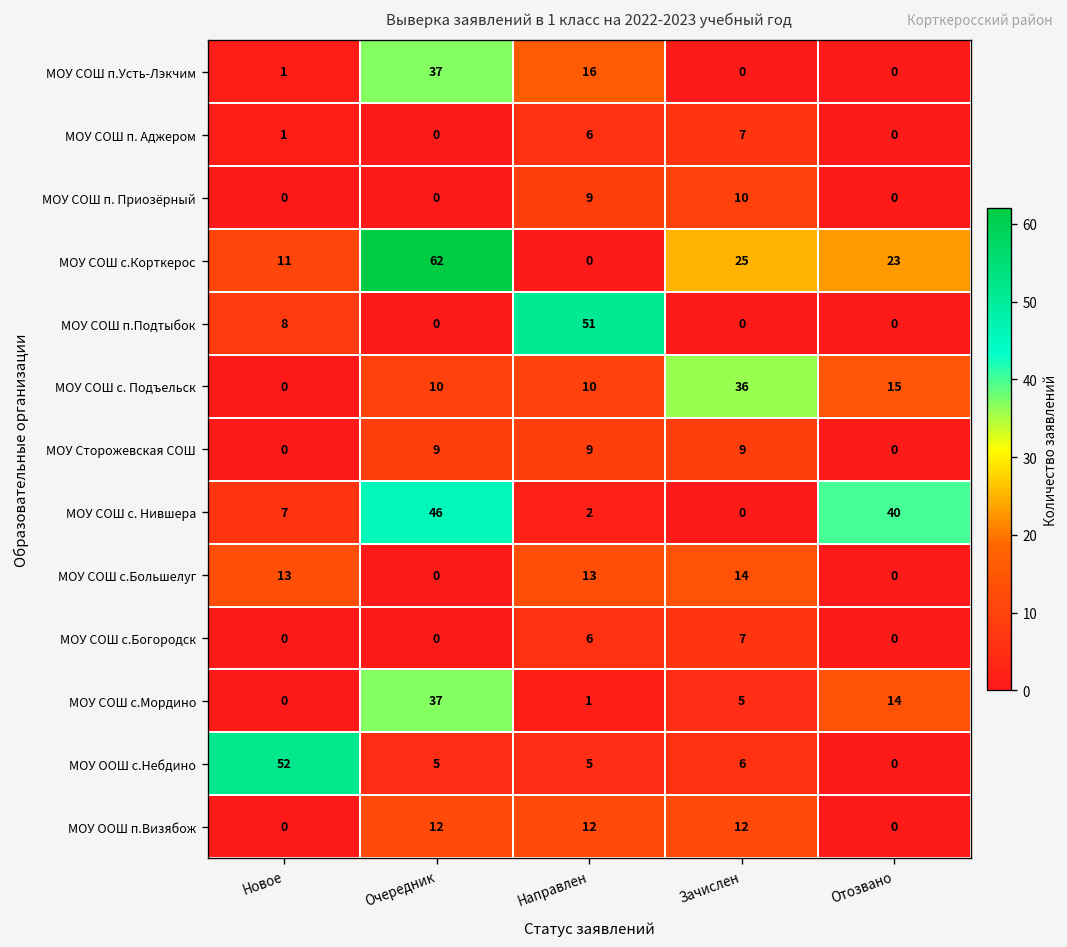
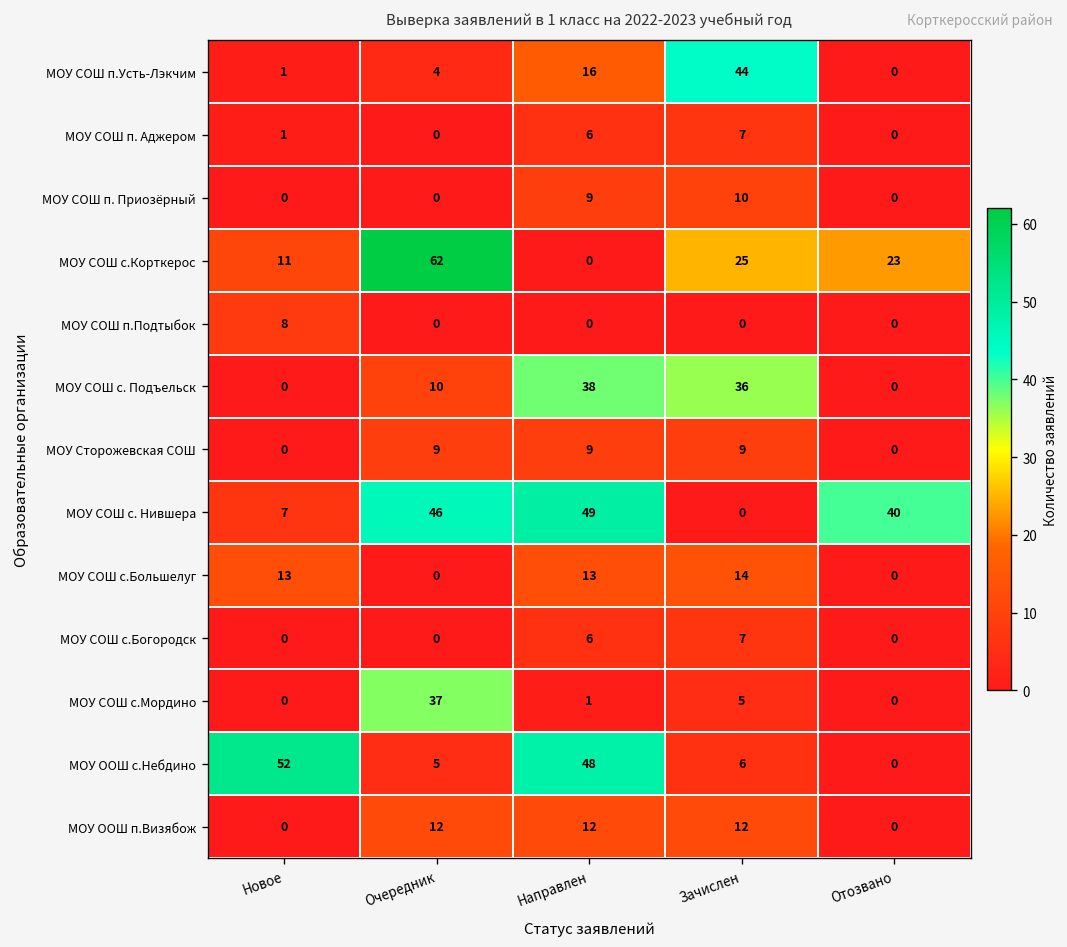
МОУ СОШ п.Усть-Лэкчим, Очередник: 37 -> 4
МОУ СОШ п.Усть-Лэкчим, Зачислен: 0 -> 44
МОУ СОШ п.Подтыбок, Направлен: 51 -> 0
МОУ СОШ с. Подъельск, Направлен: 10 -> 38
МОУ СОШ с. Подъельск, Отозвано: 15 -> 0
МОУ СОШ с. Нившера, Направлен: 2 -> 49
МОУ СОШ с.Мордино, Отозвано: 14 -> 0
МОУ ООШ с.Небдино, Направлен: 5 -> 48
